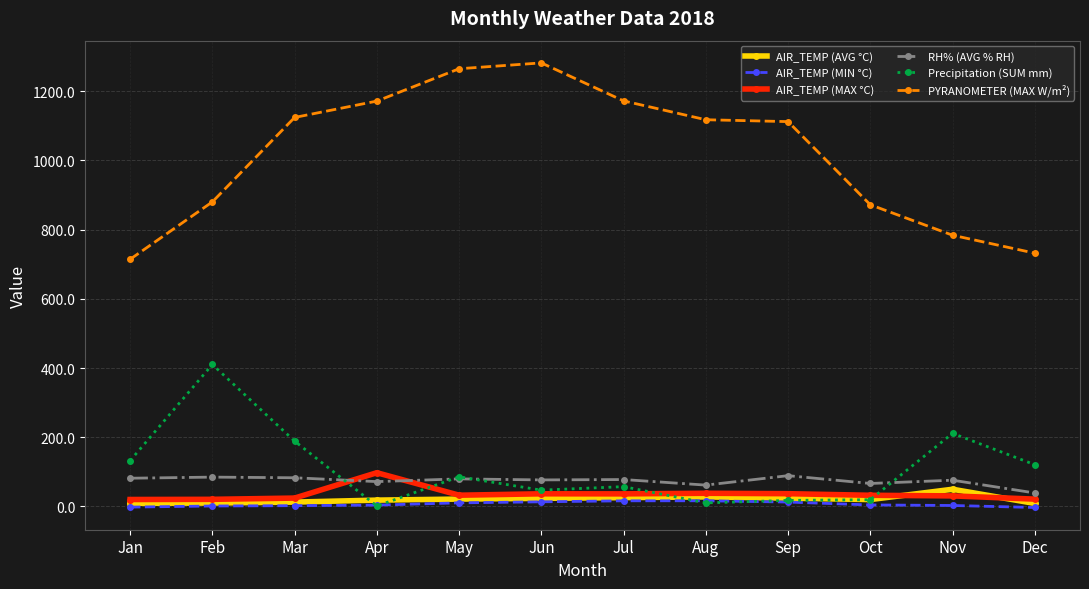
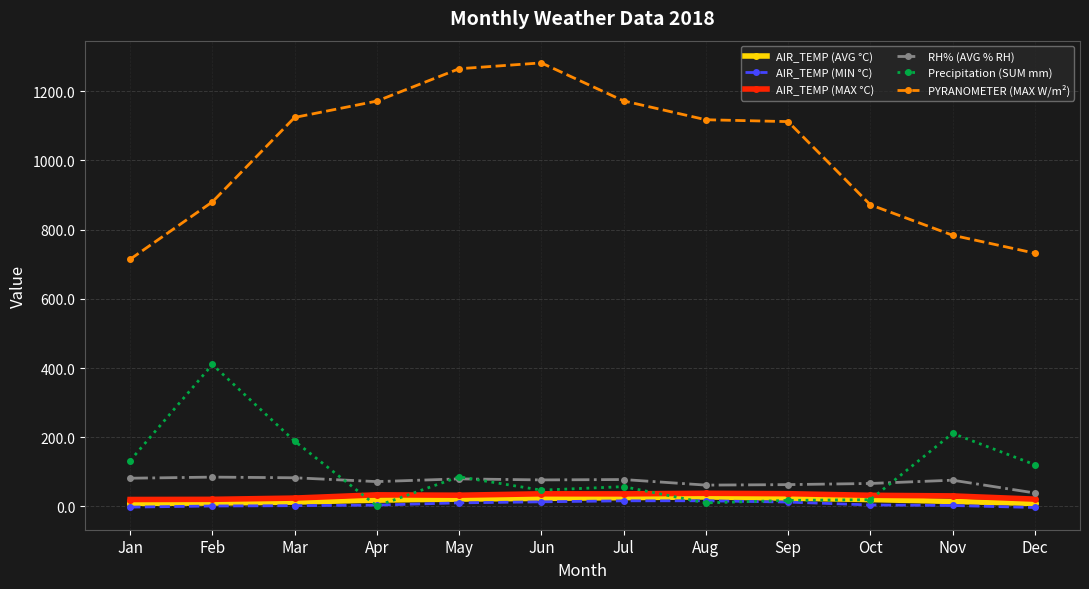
AIR_TEMP (MAX °C), Apr: 100 -> 30
RH% (AVG % RH), Sep: 90 -> 60
AIR_TEMP (AVG °C), Nov: 50 -> 10
